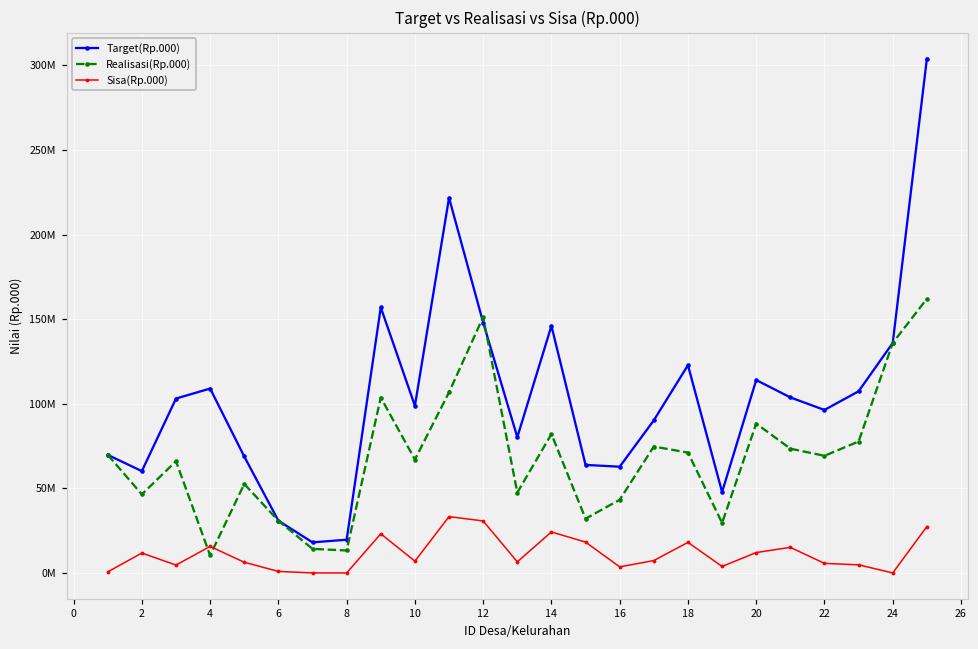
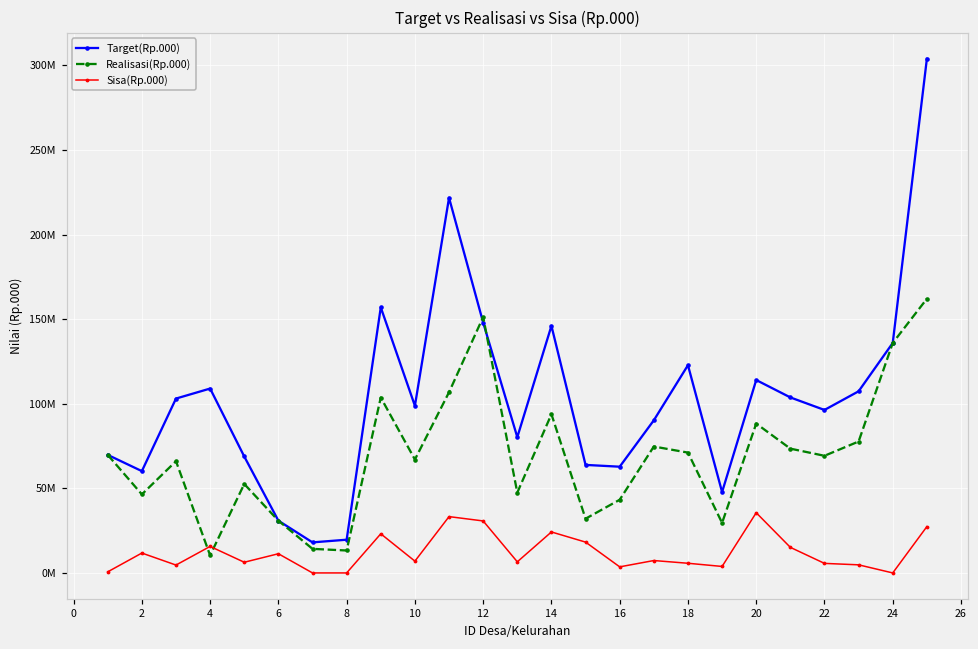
Sisa(Rp.000), 6: 1000000 -> 11000000
Realisasi(Rp.000), 14: 82000000 -> 94000000
Sisa(Rp.000), 18: 18000000 -> 6000000
Sisa(Rp.000), 20: 12000000 -> 36000000
